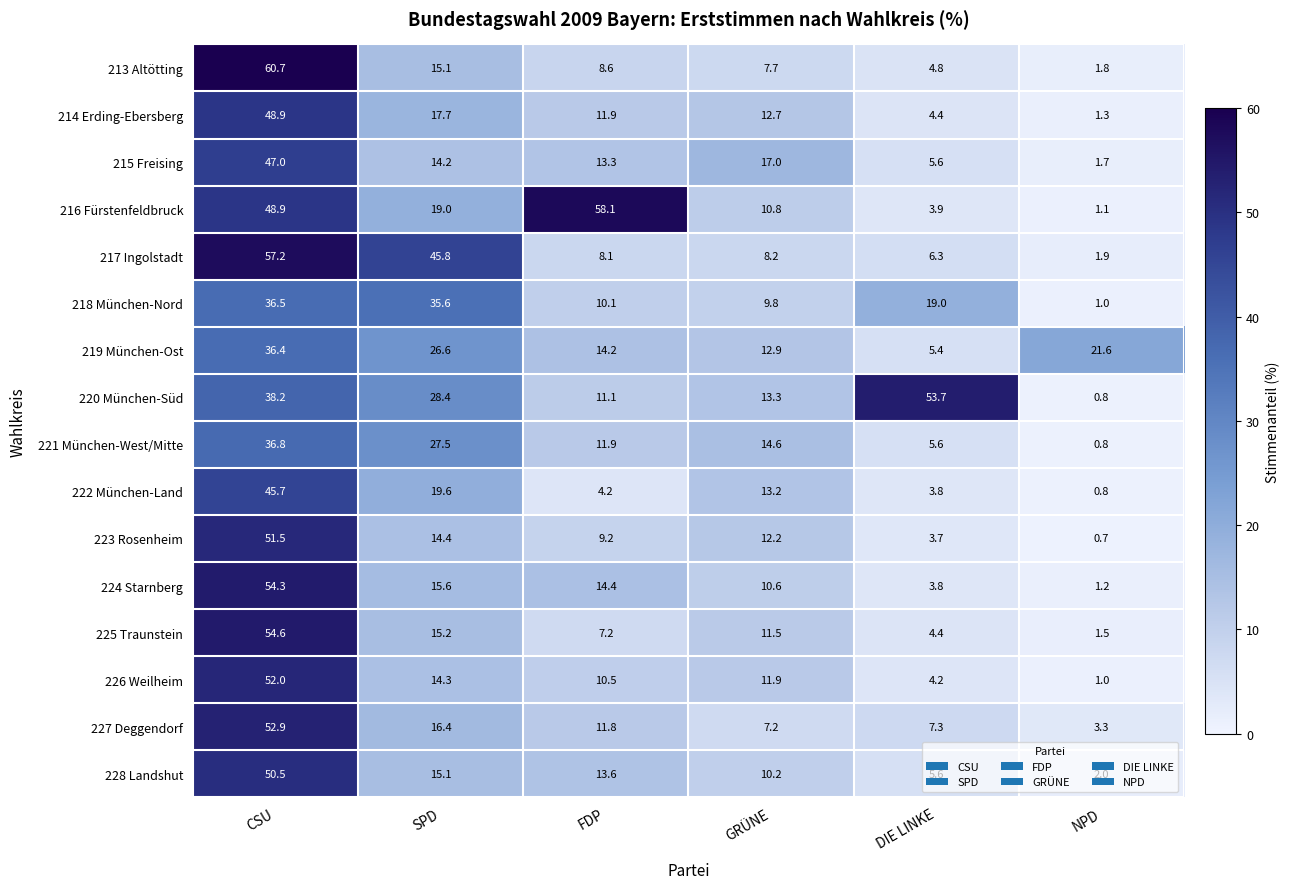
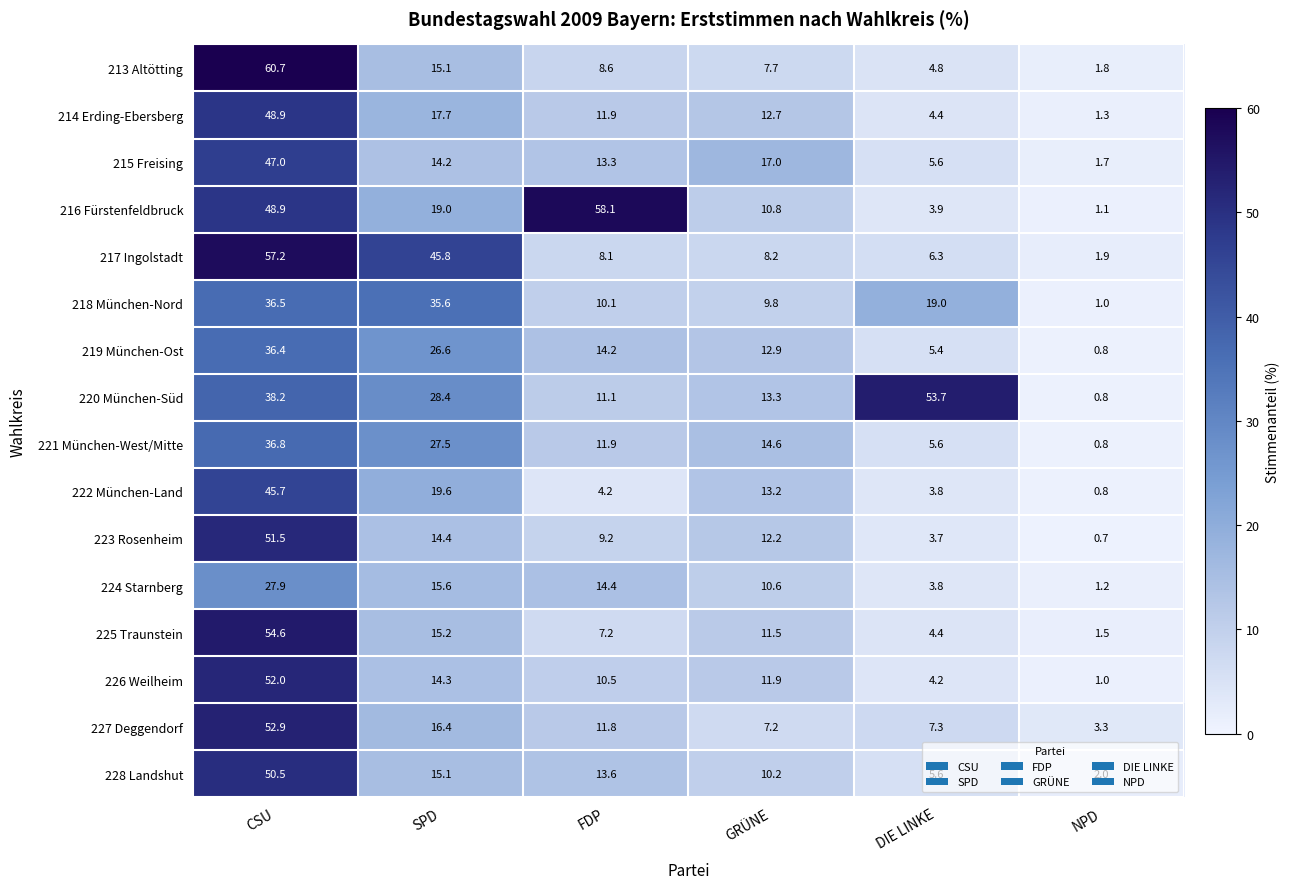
219 München-Ost, NPD: 21.6 -> 0.8
224 Starnberg, CSU: 54.3 -> 27.9
